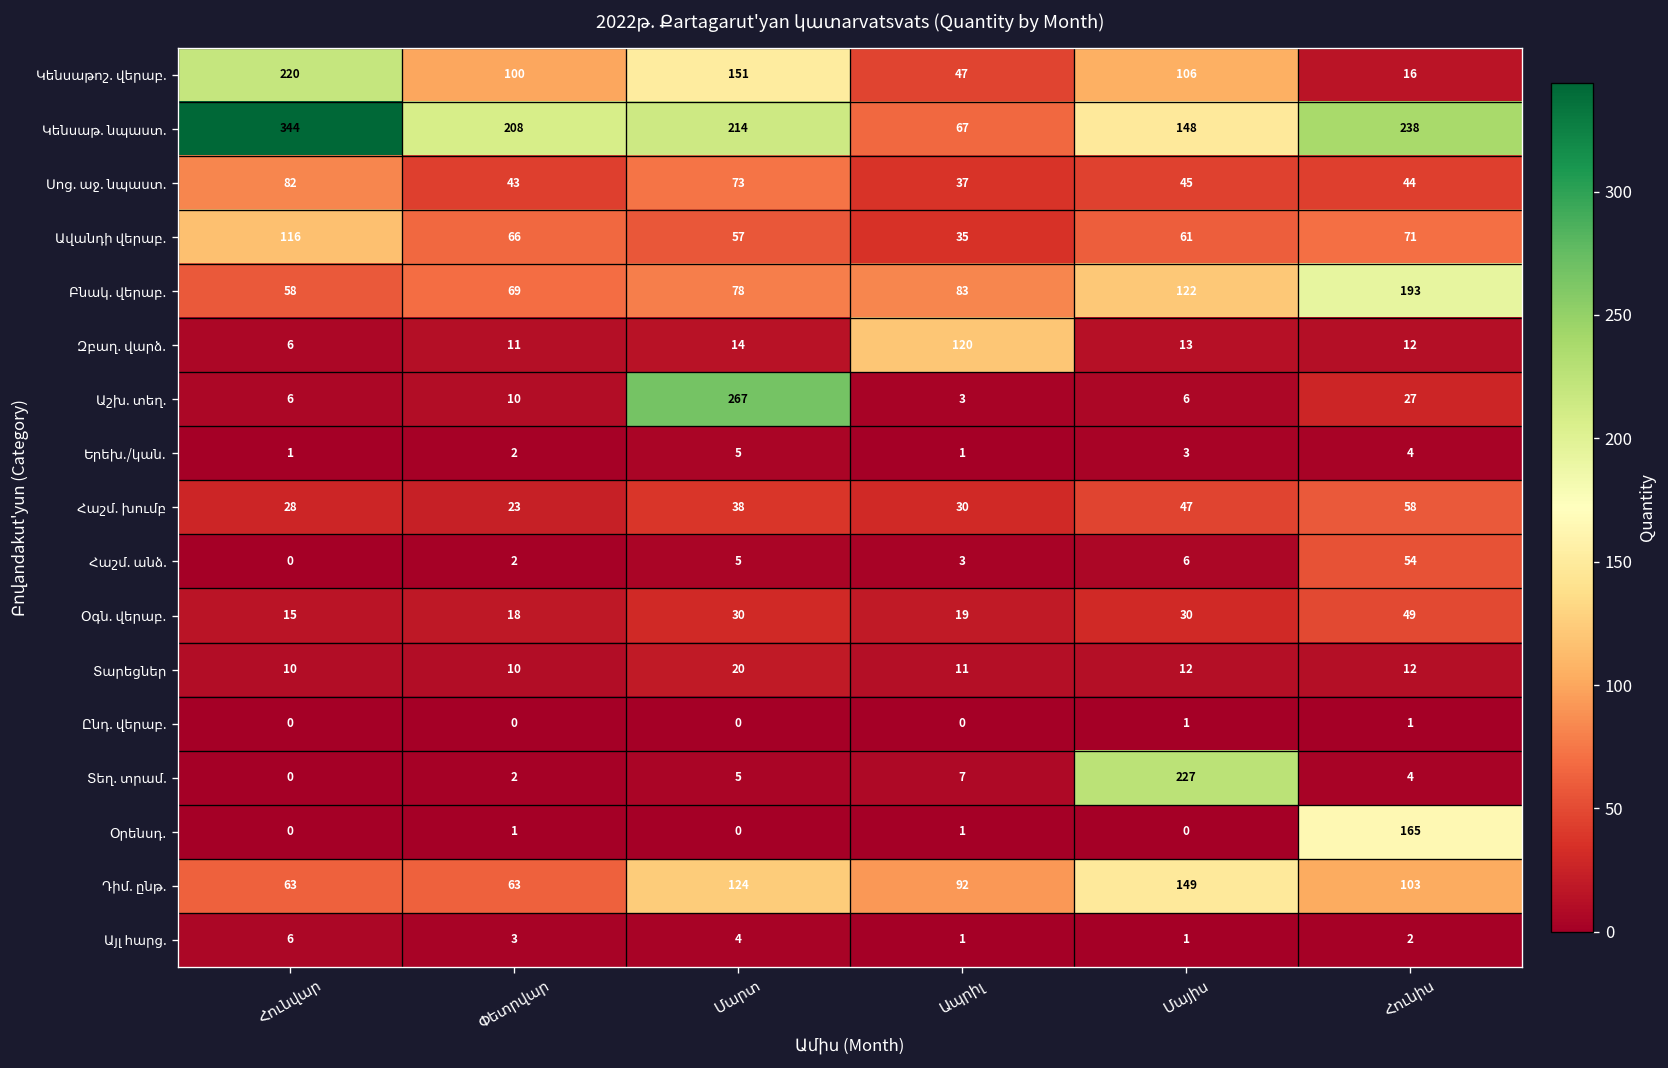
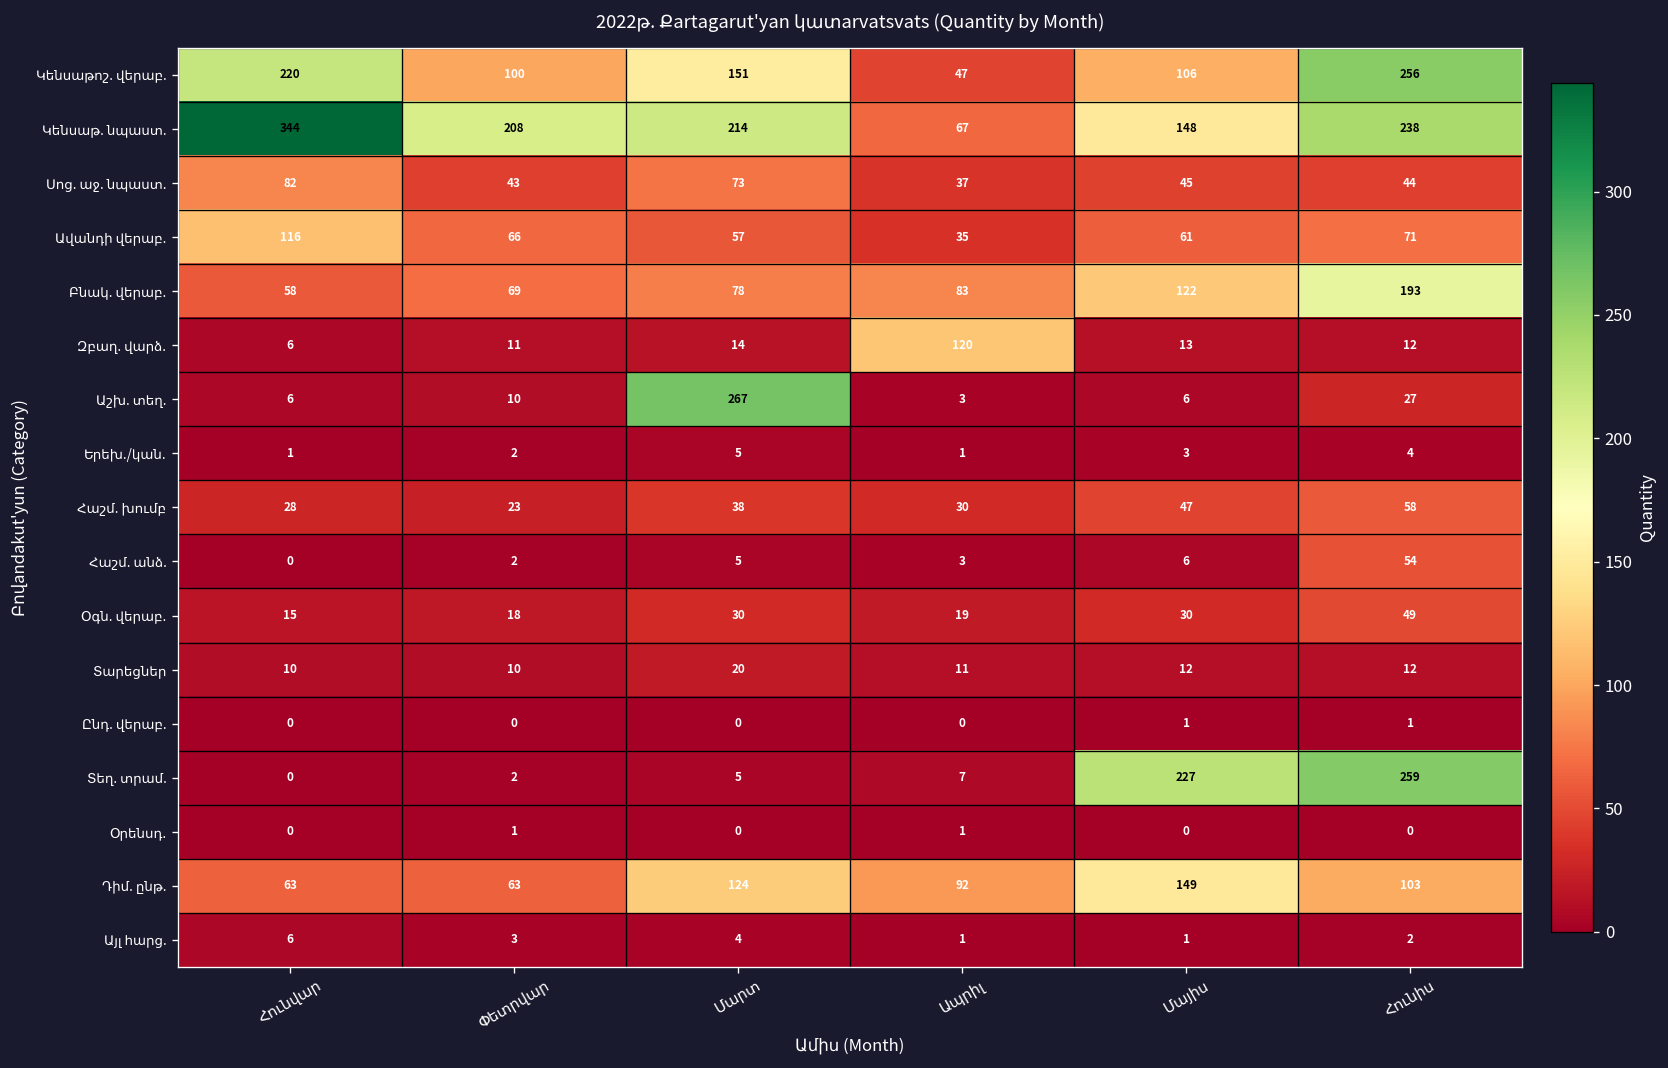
Կենսաթոշ. վերաբ., Հունիս: 16 -> 256
Տեղ. տրամ., Հունիս: 4 -> 259
Օրենսդ., Հունիս: 165 -> 0
